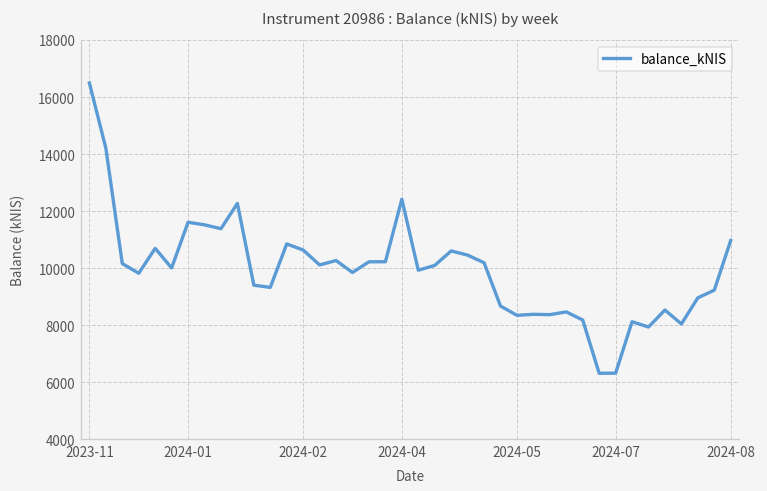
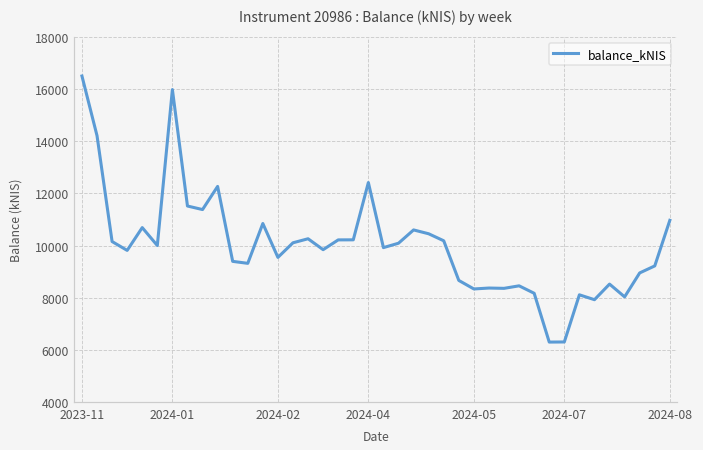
2024-01: 11600 -> 16000
2024-02: 10600 -> 9600
